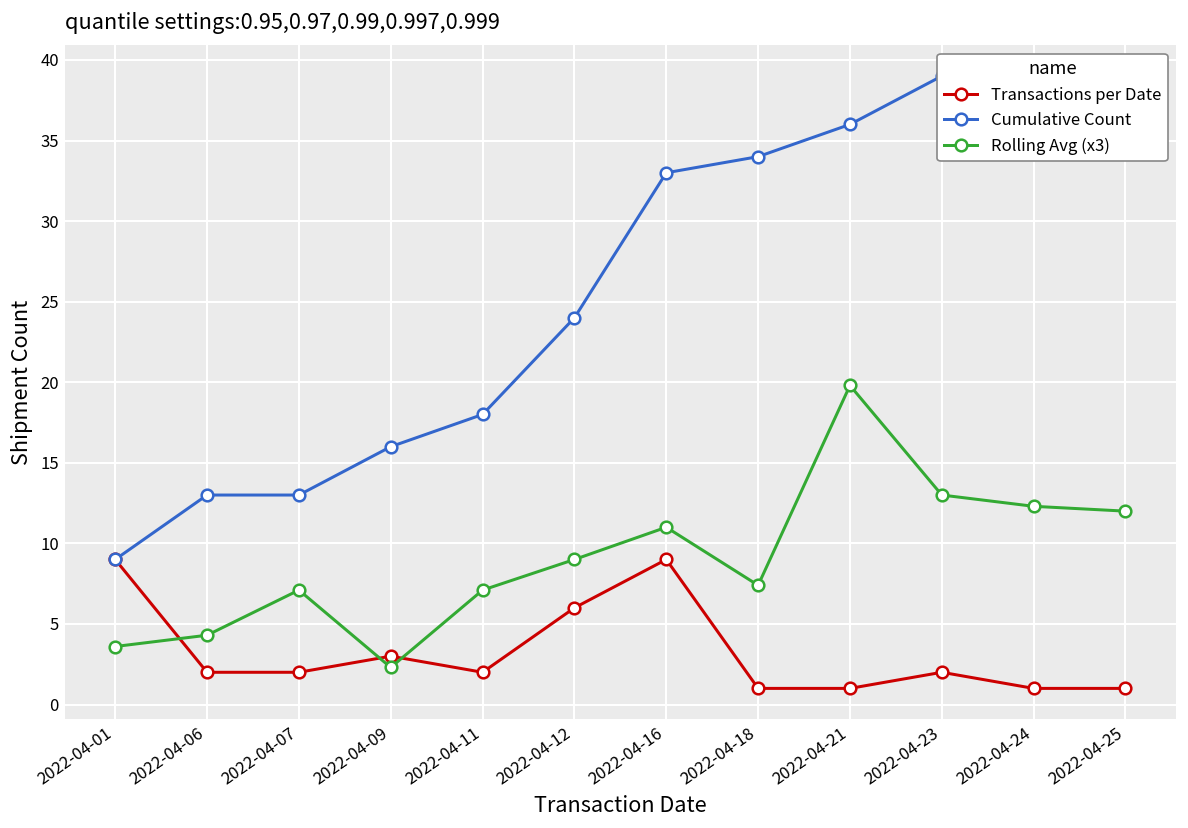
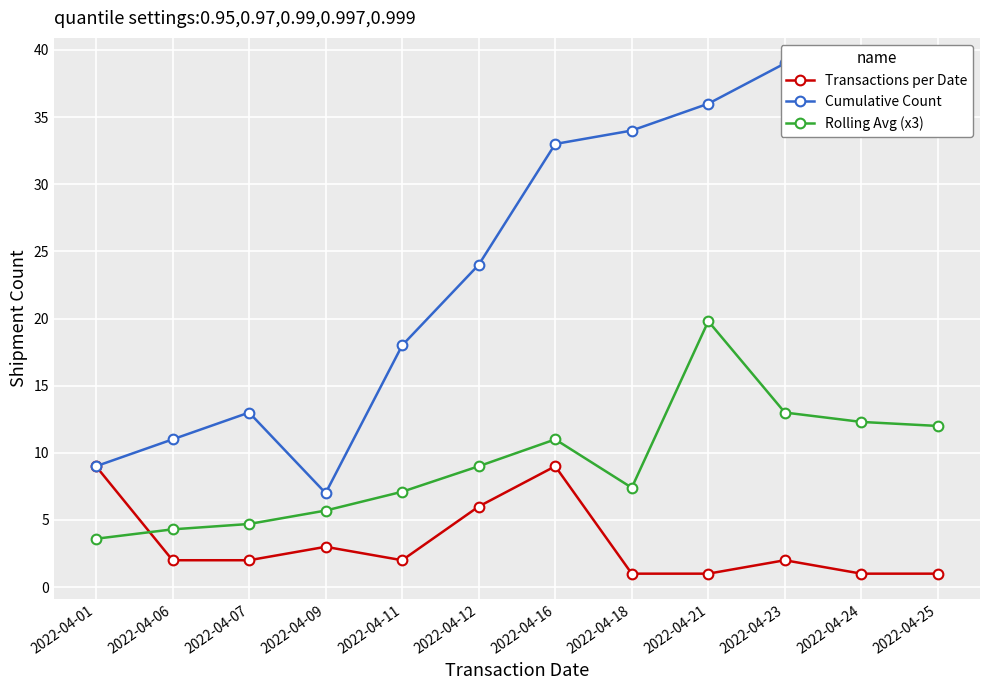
Cumulative Count, 2022-04-06: 13 -> 11
Rolling Avg (x3), 2022-04-07: 7.1 -> 4.7
Cumulative Count, 2022-04-09: 16 -> 7
Rolling Avg (x3), 2022-04-09: 2.3 -> 5.7
